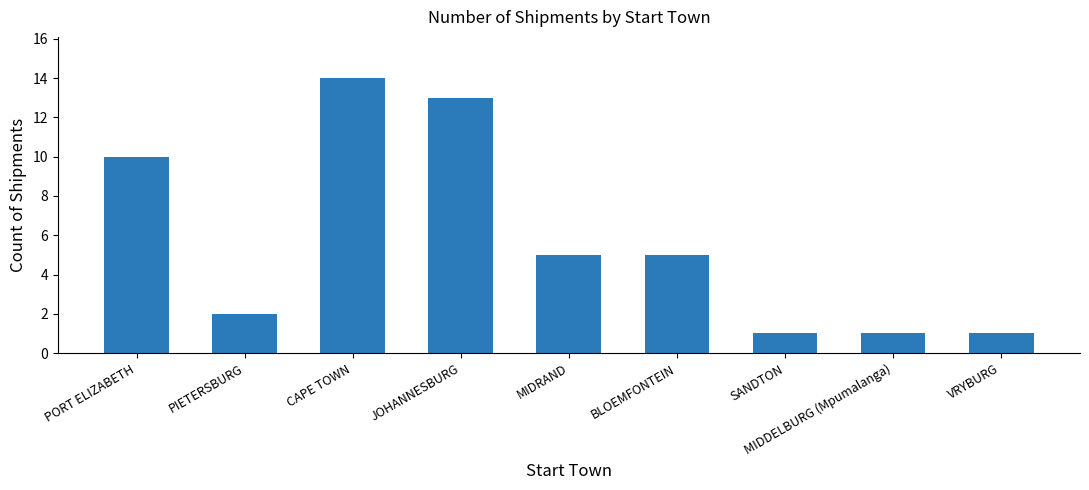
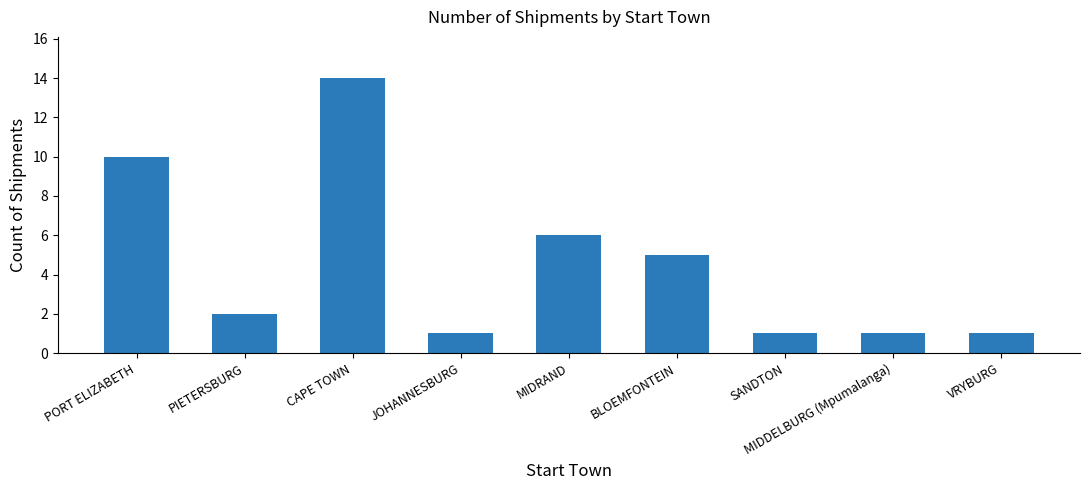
JOHANNESBURG: 13 -> 1
MIDRAND: 5 -> 6
